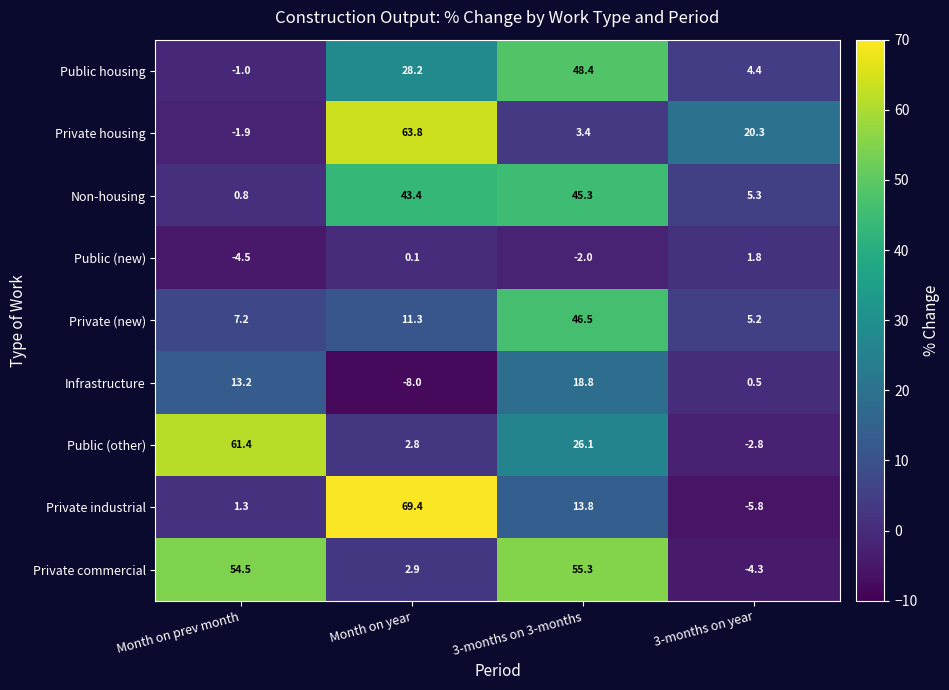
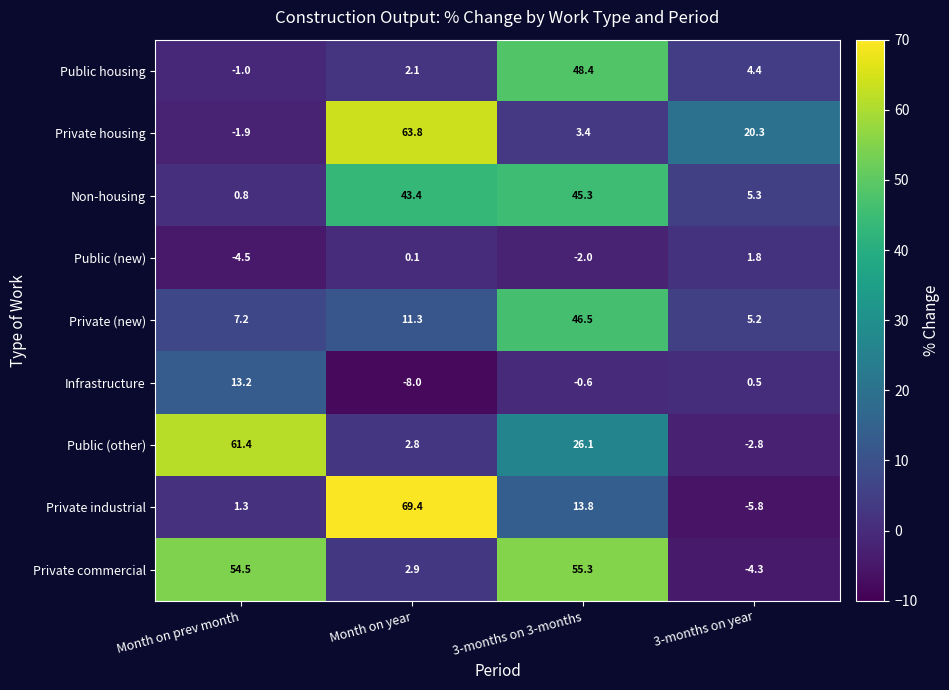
Public housing, Month on year: 28.2 -> 2.1
Infrastructure, 3-months on 3-months: 18.8 -> -0.6
